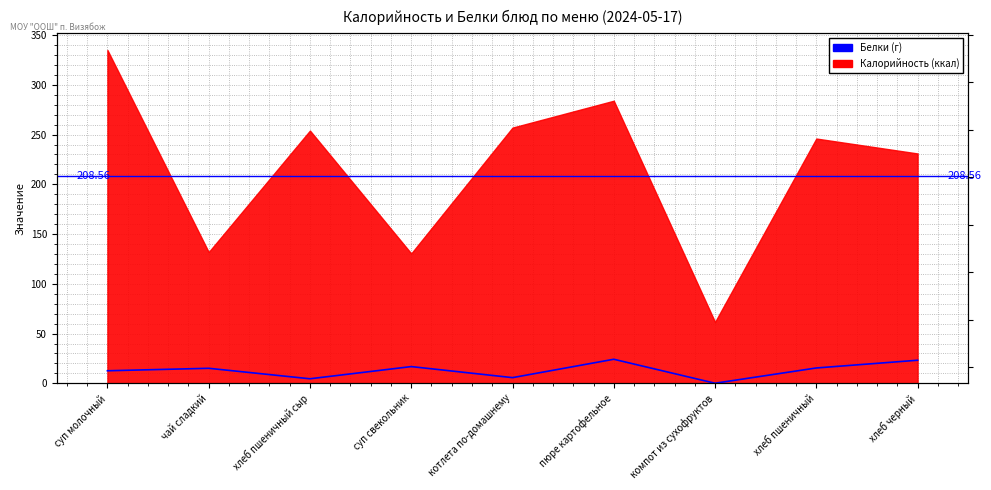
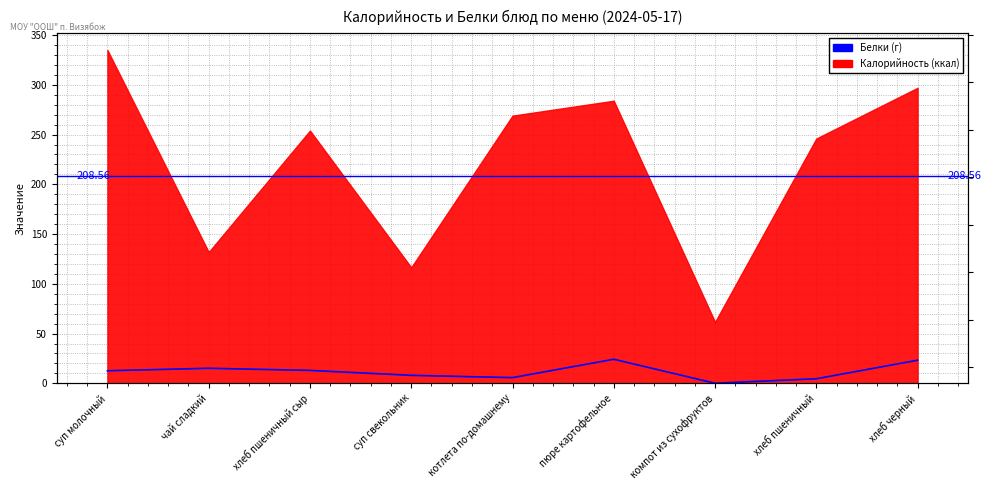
Белки (г), хлеб пшеничный сыр: 0 -> 10
Белки (г), суп свекольник: 20 -> 10
Калорийность (ккал), суп свекольник: 130 -> 120
Калорийность (ккал), котлета по-домашнему: 260 -> 270
Белки (г), хлеб пшеничный: 20 -> 0
Калорийность (ккал), хлеб черный: 230 -> 300
